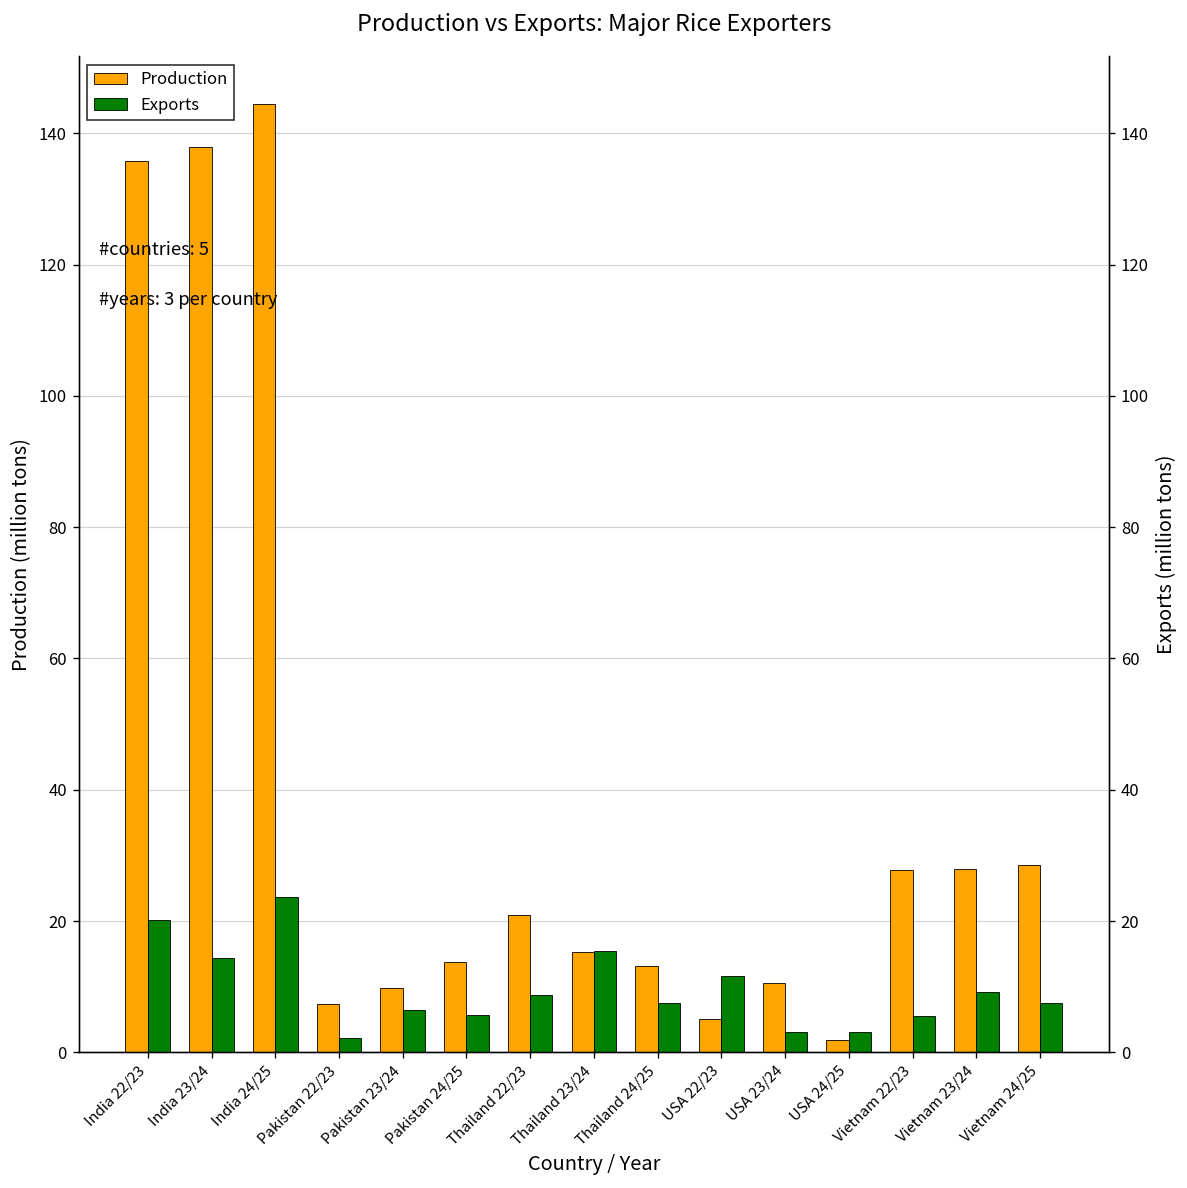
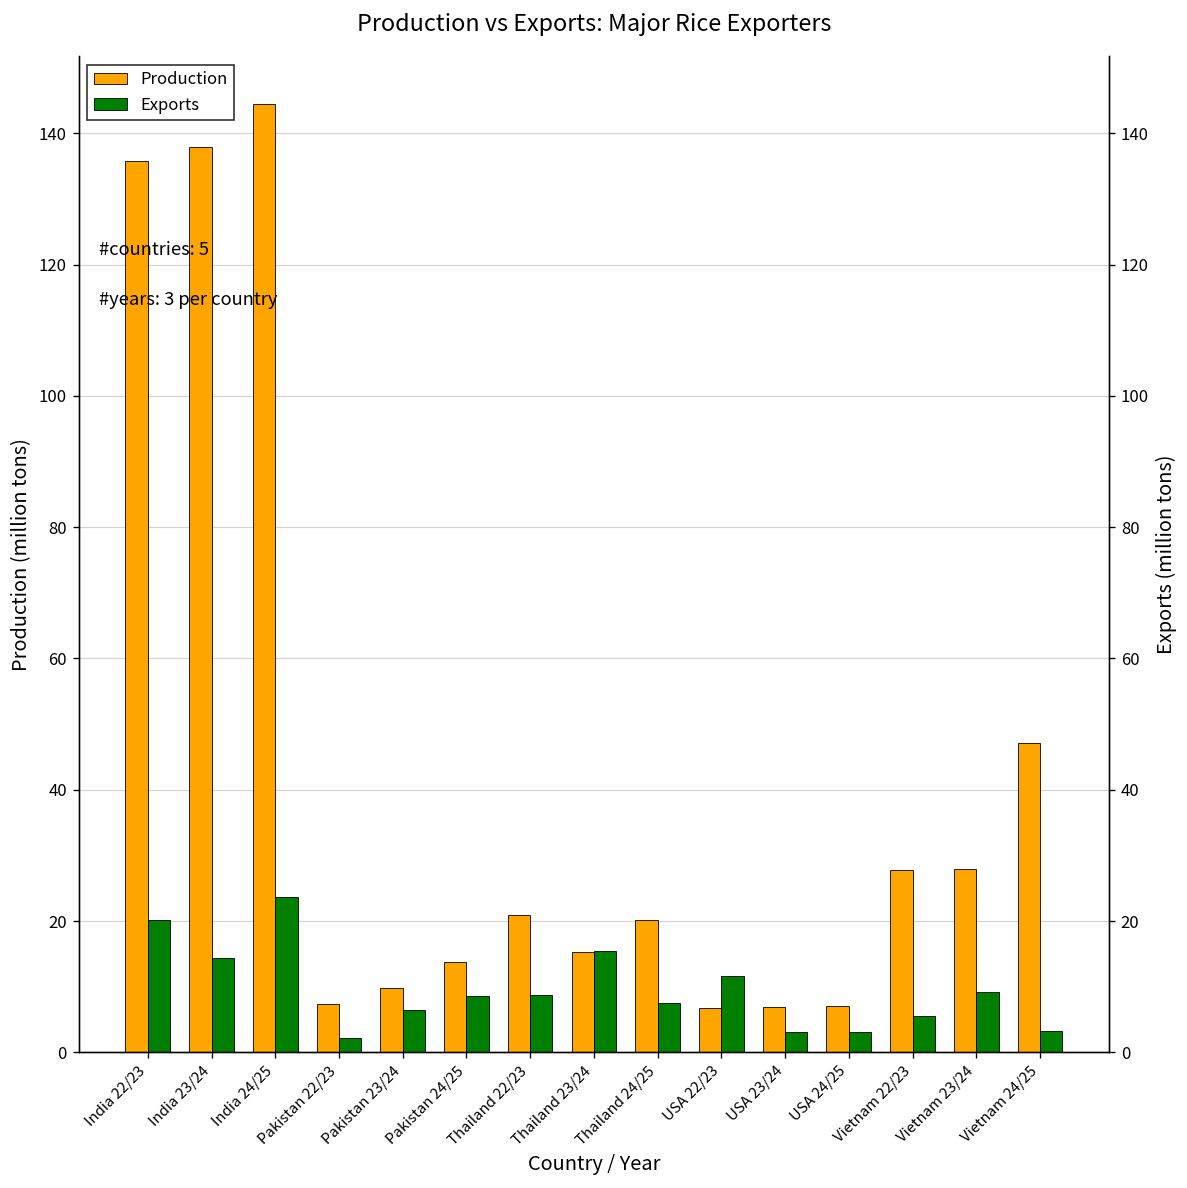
Exports, Pakistan 24/25: 6 -> 9
Production, Thailand 24/25: 13 -> 20
Production, USA 22/23: 5 -> 7
Production, USA 23/24: 11 -> 7
Production, USA 24/25: 2 -> 7
Production, Vietnam 24/25: 29 -> 47
Exports, Vietnam 24/25: 8 -> 3
